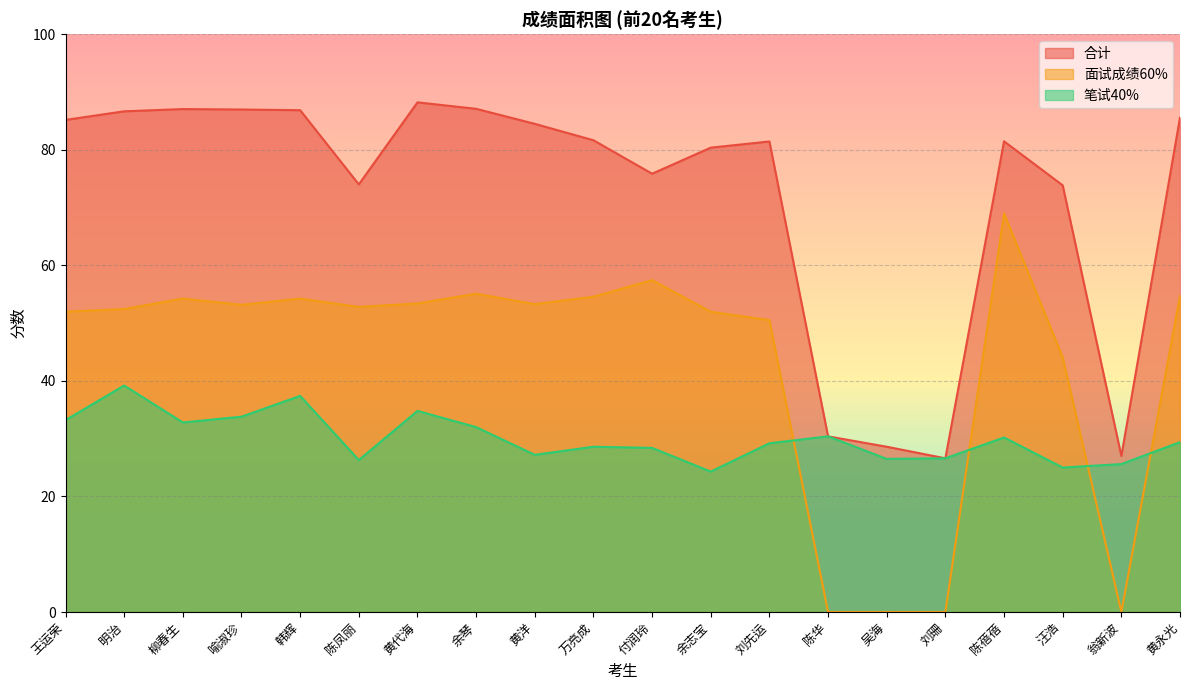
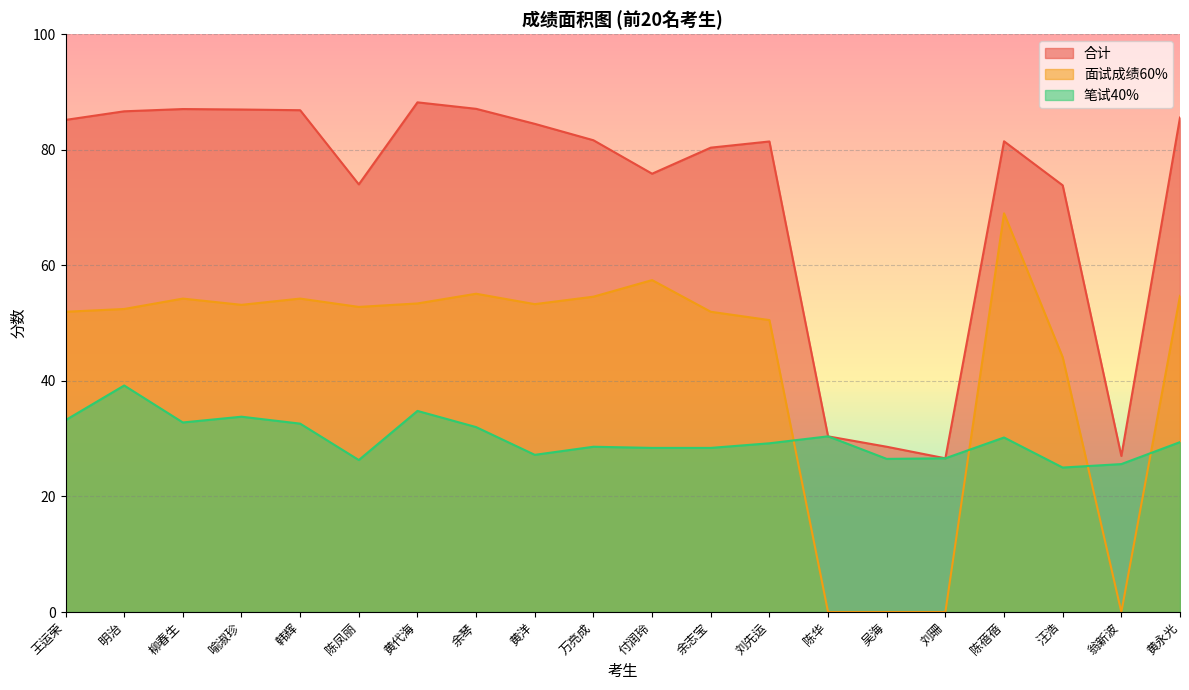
笔试40%, 韩辉: 37 -> 33
笔试40%, 余志宝: 24 -> 28
